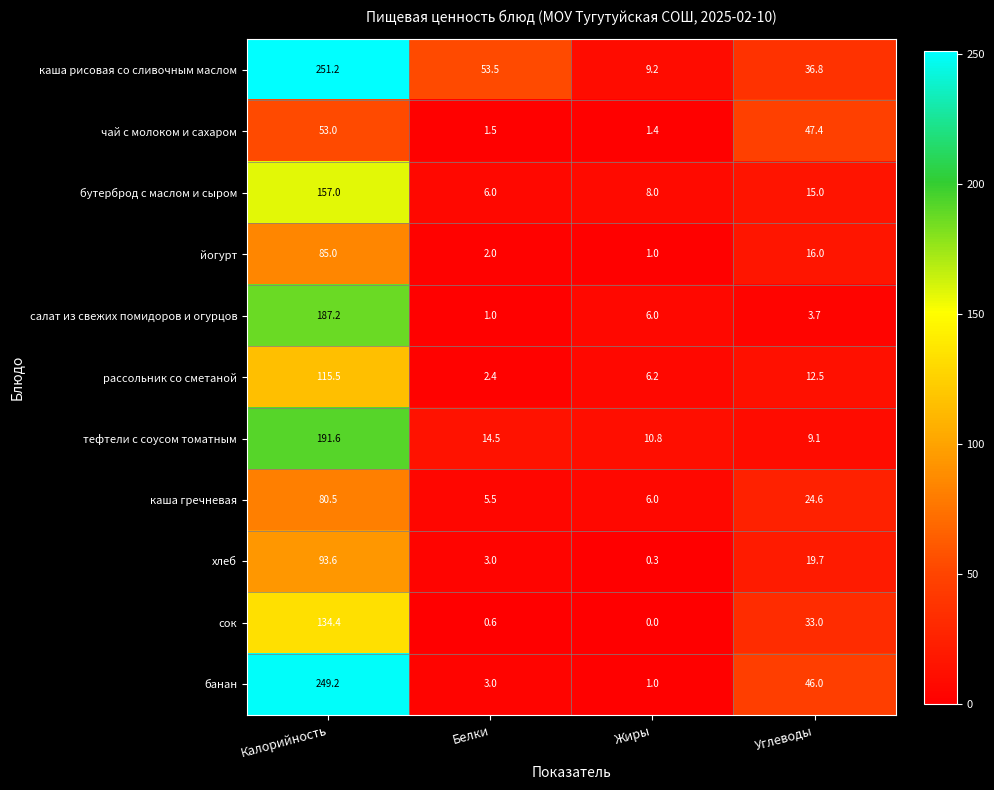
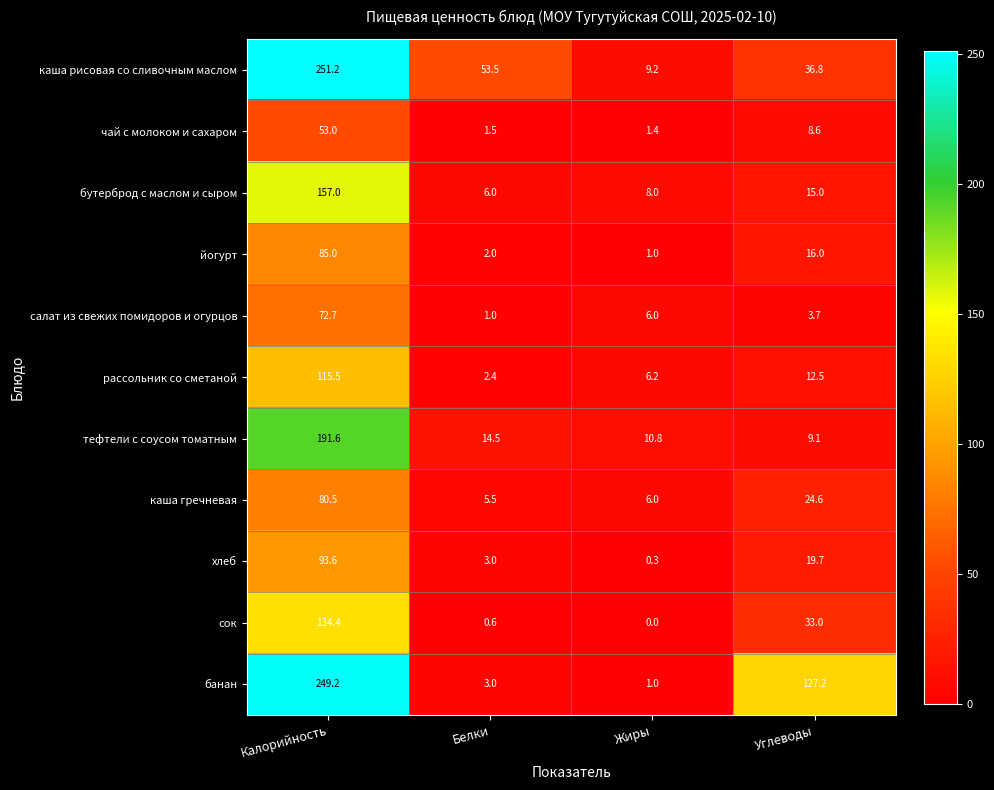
чай с молоком и сахаром, Углеводы: 47.4 -> 8.6
салат из свежих помидоров и огурцов, Калорийность: 187.2 -> 72.7
банан, Углеводы: 46.0 -> 127.2
